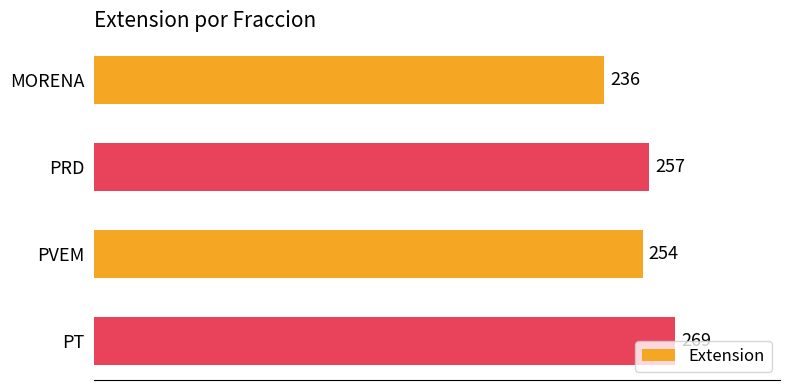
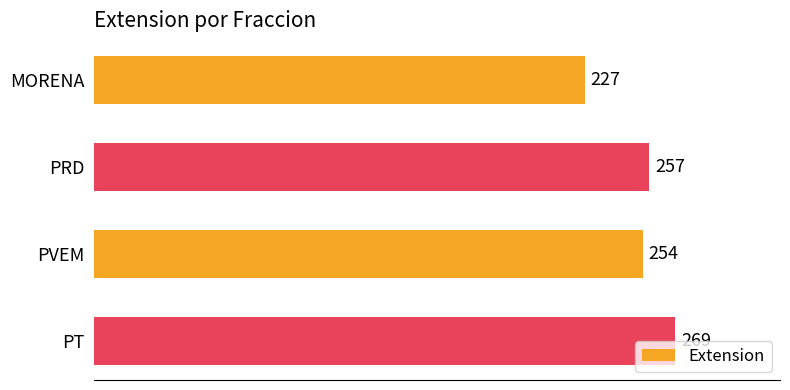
MORENA: 236 -> 227
